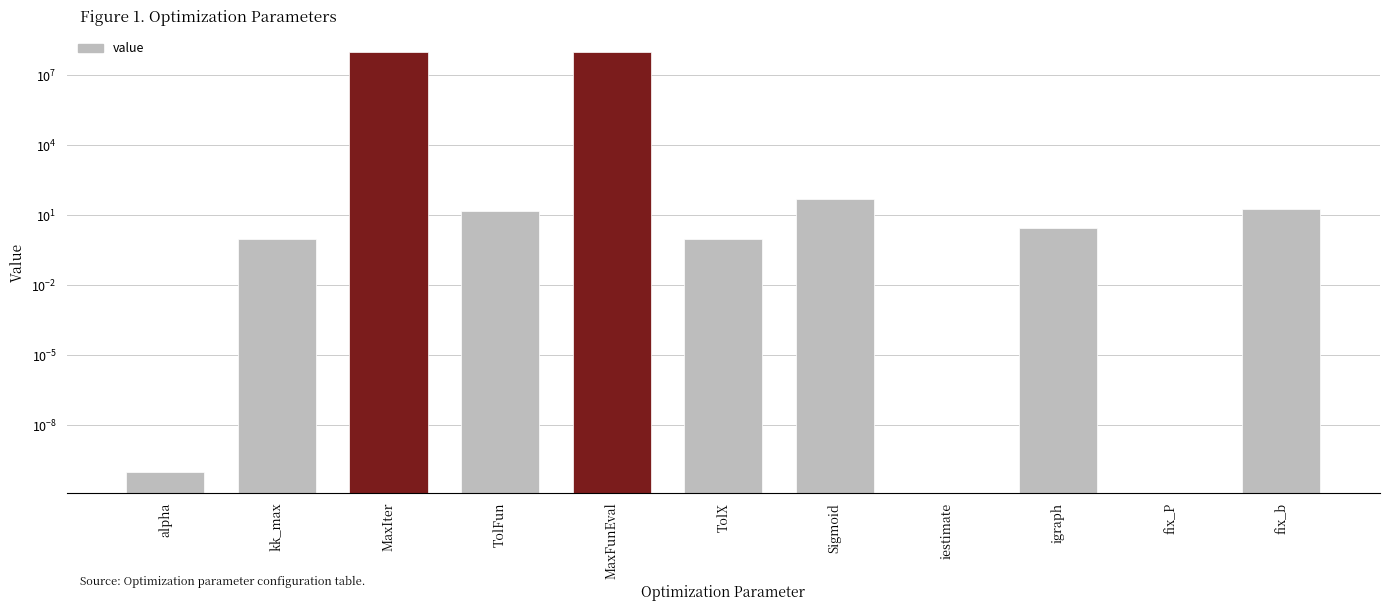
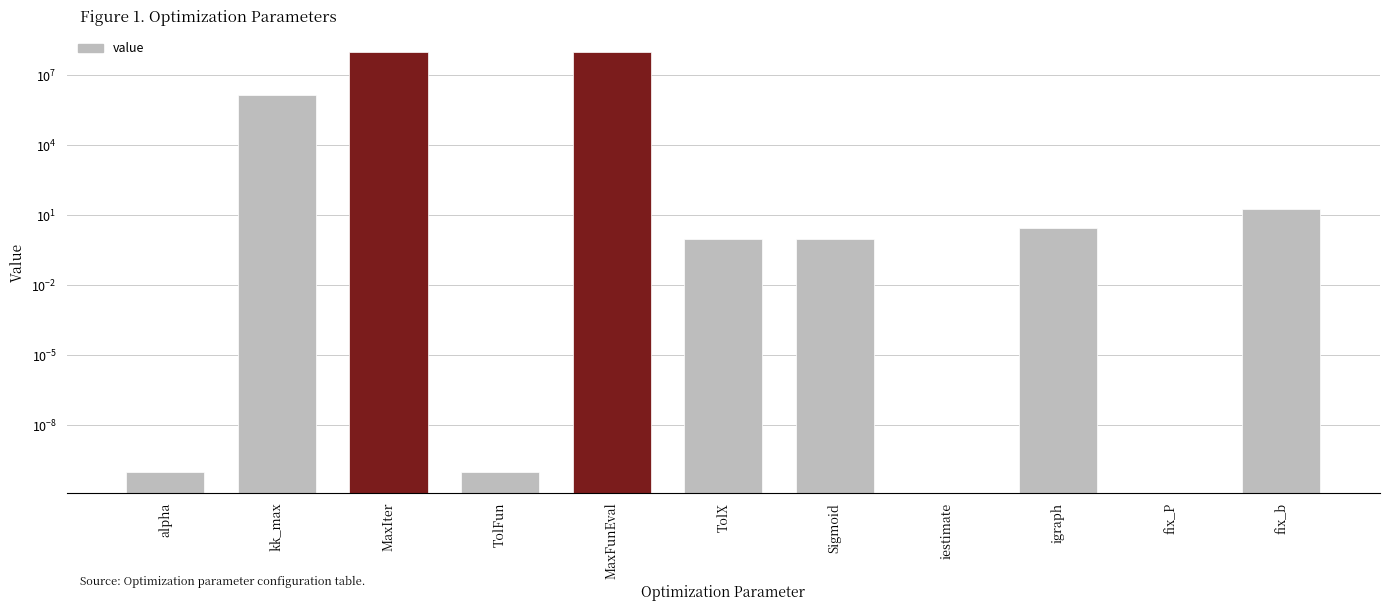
kk_max: 1 -> 1000000
TolFun: 20 -> 0
Sigmoid: 50 -> 1
